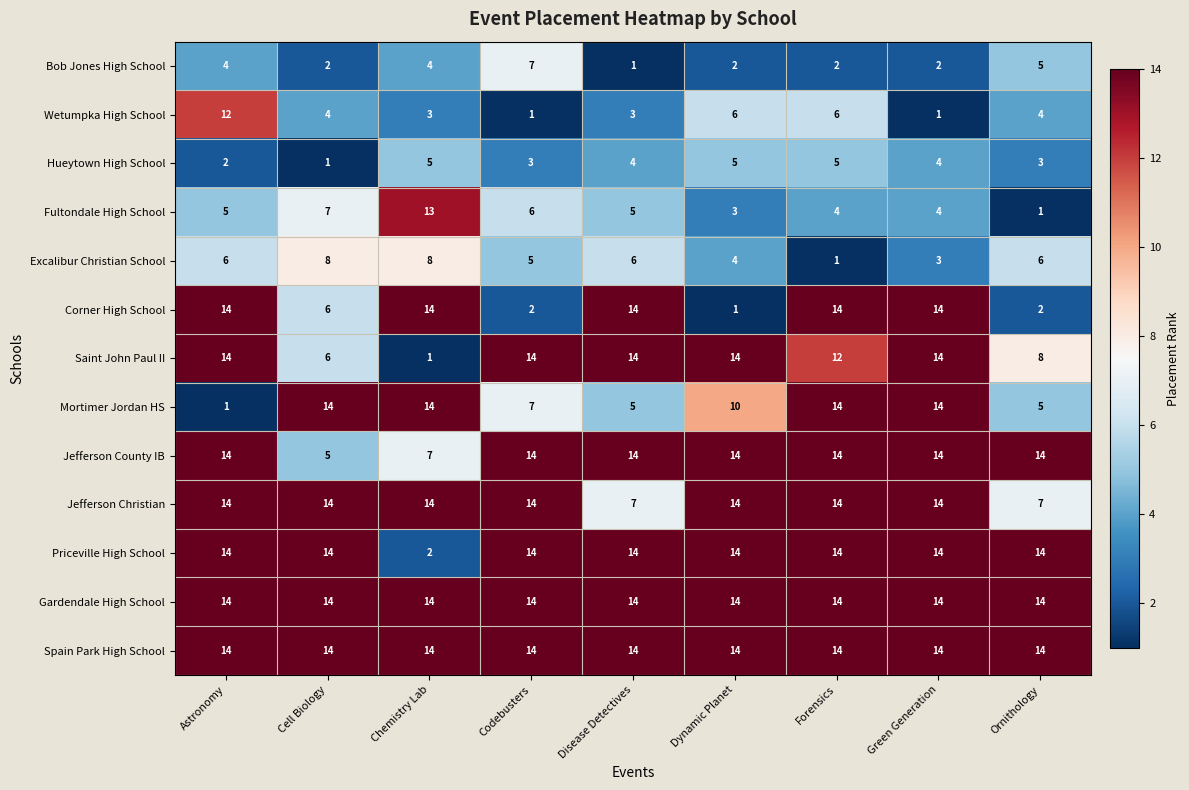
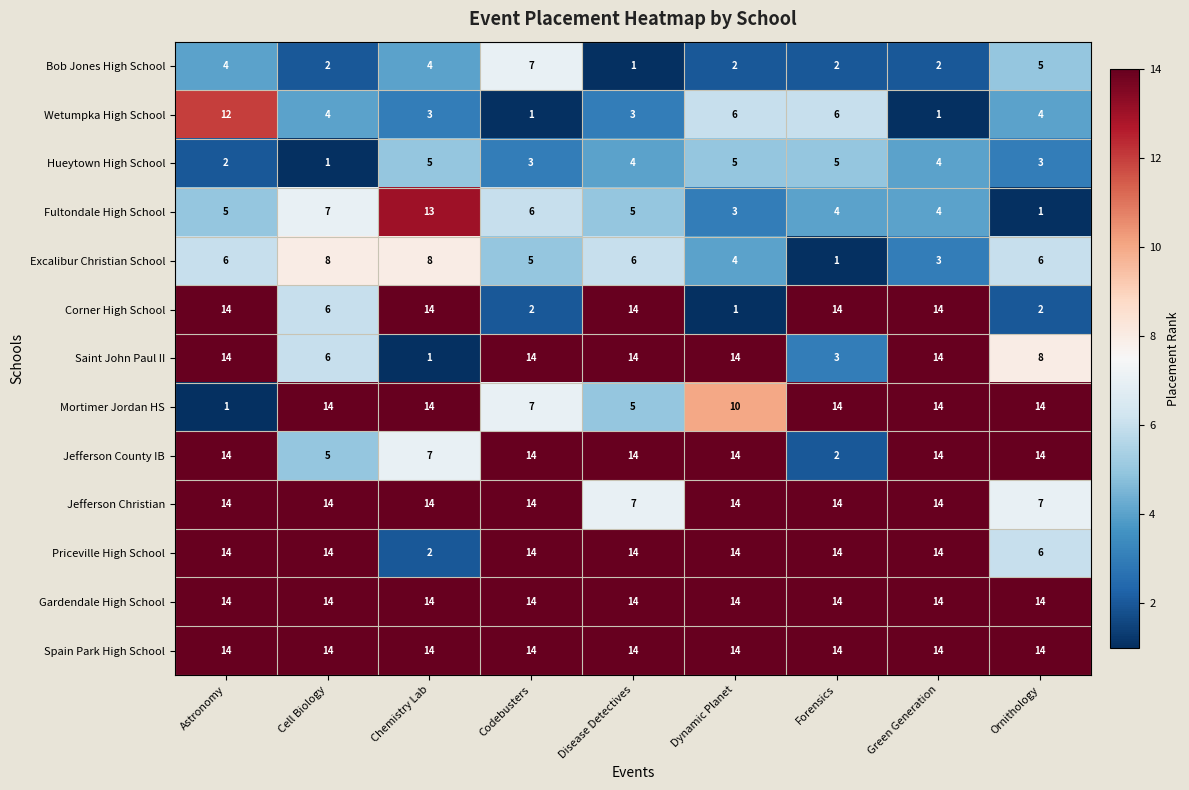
Saint John Paul II, Forensics: 12 -> 3
Mortimer Jordan HS, Ornithology: 5 -> 14
Jefferson County IB, Forensics: 14 -> 2
Priceville High School, Ornithology: 14 -> 6
